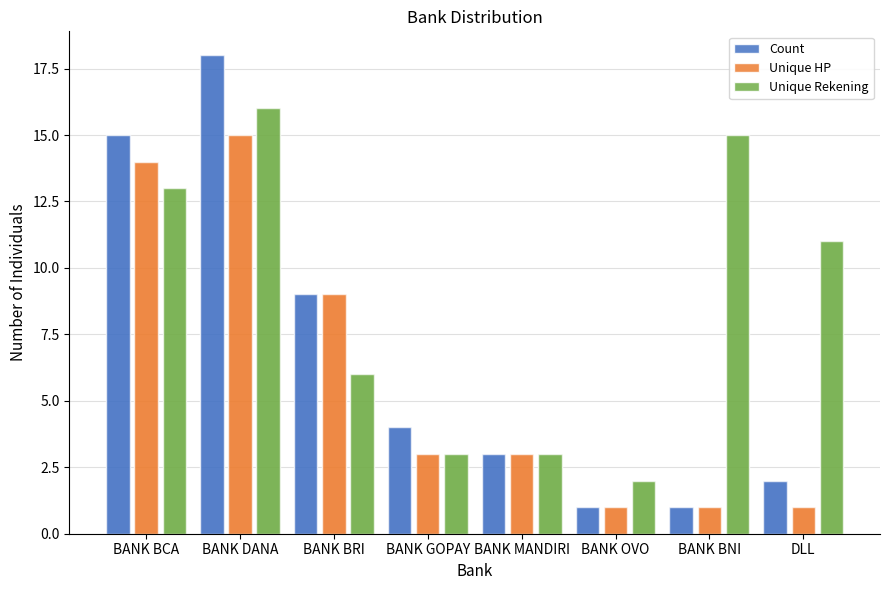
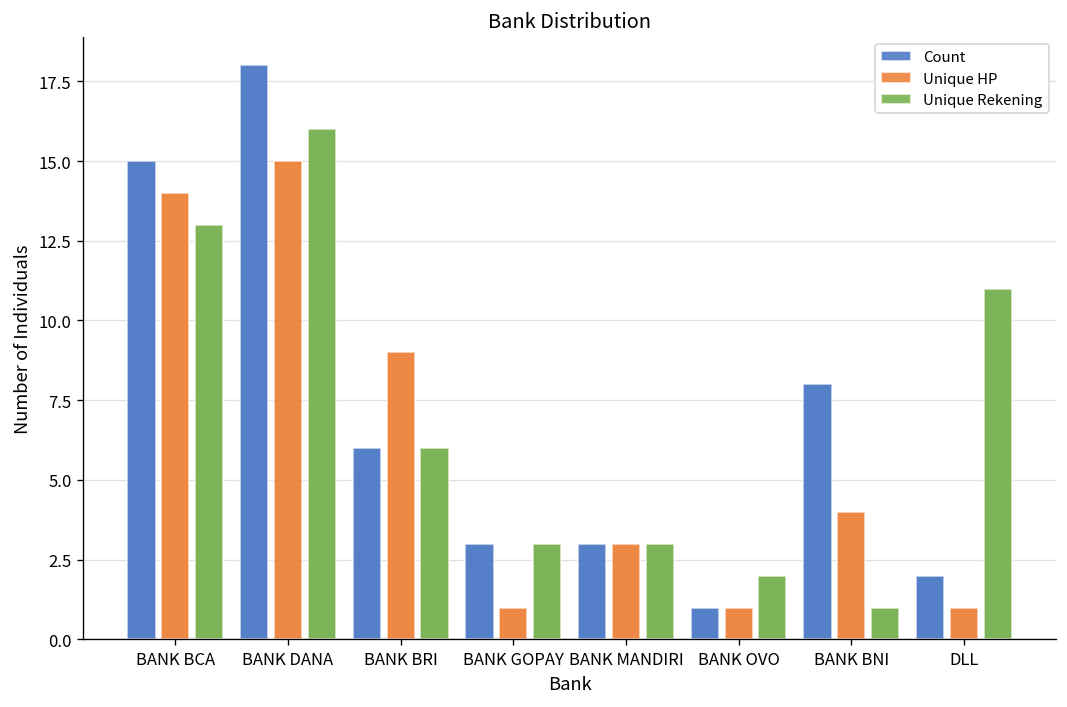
Count, BANK BRI: 9 -> 6
Count, BANK GOPAY: 4 -> 3
Unique HP, BANK GOPAY: 3 -> 1
Count, BANK BNI: 1 -> 8
Unique HP, BANK BNI: 1 -> 4
Unique Rekening, BANK BNI: 15 -> 1
